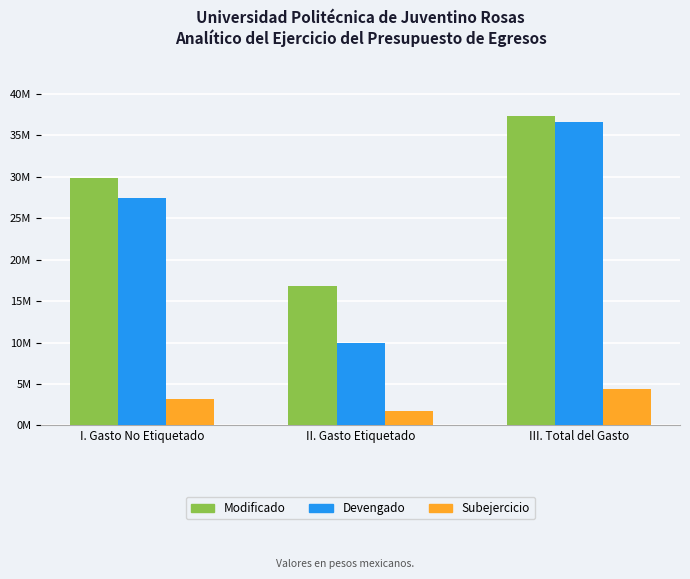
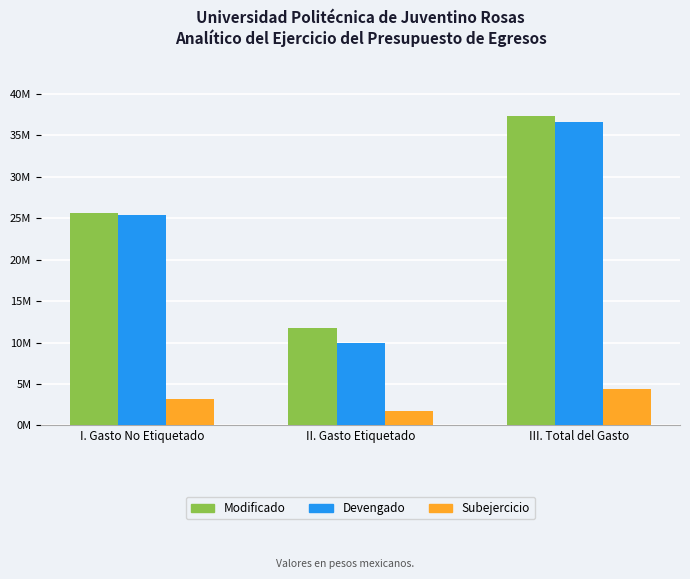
Modificado, I. Gasto No Etiquetado: 30000000 -> 26000000
Devengado, I. Gasto No Etiquetado: 27000000 -> 25000000
Modificado, II. Gasto Etiquetado: 17000000 -> 12000000
